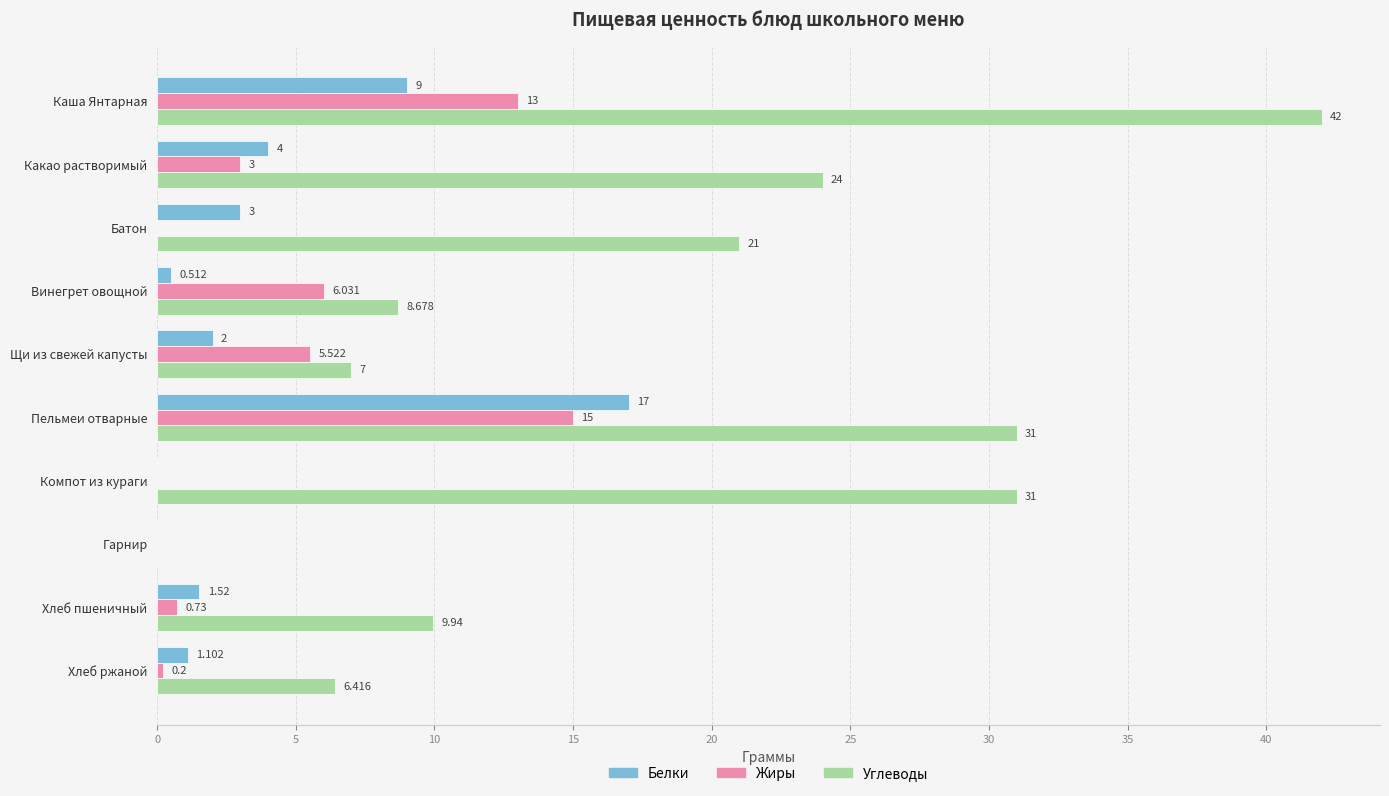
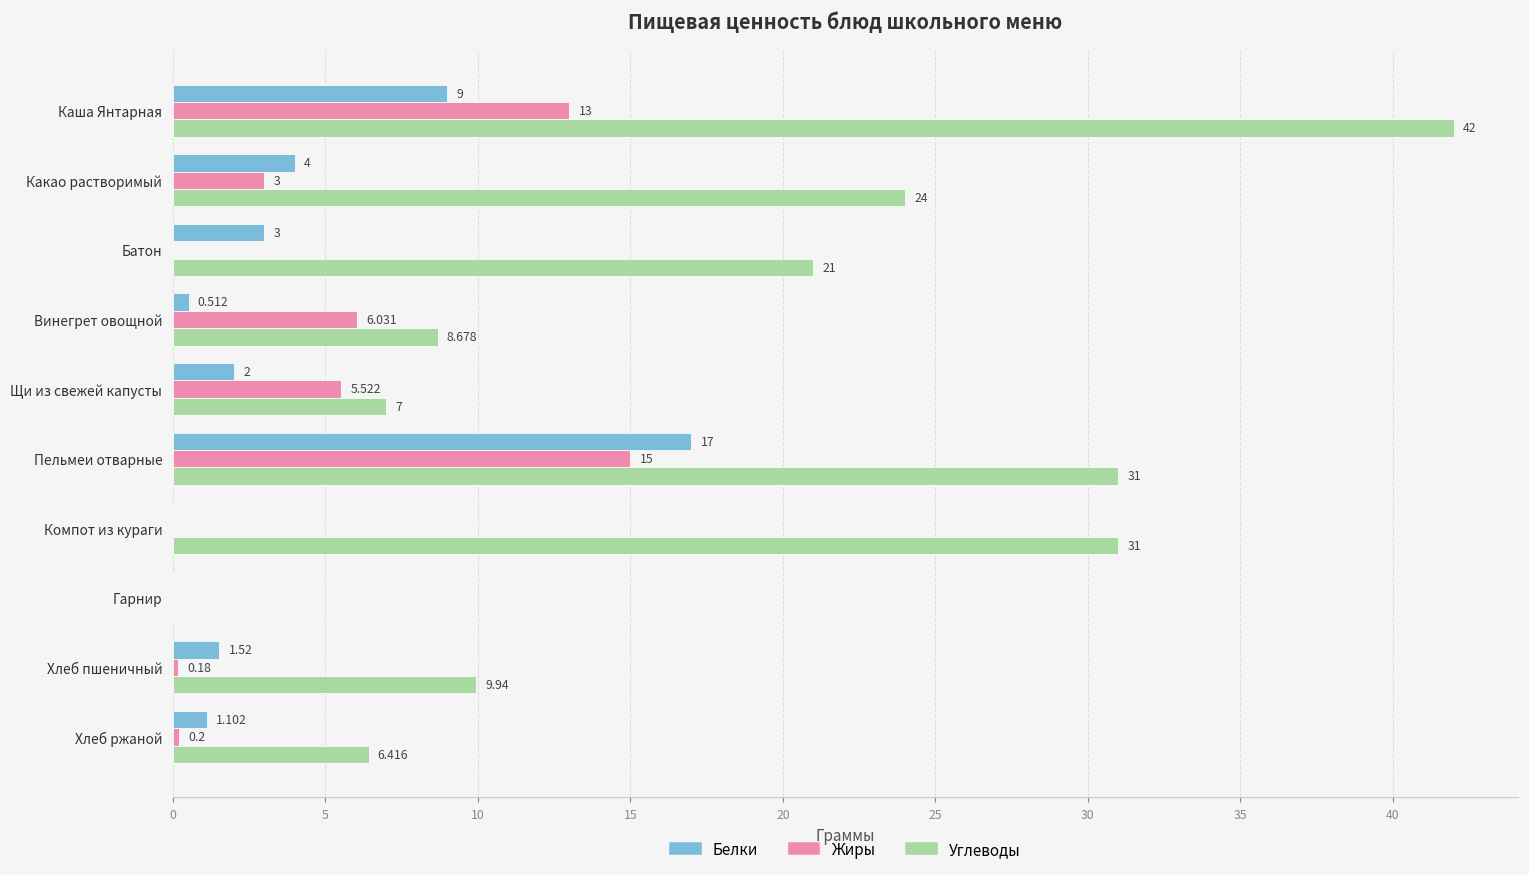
Жиры, Хлеб пшеничный: 0.73 -> 0.18
